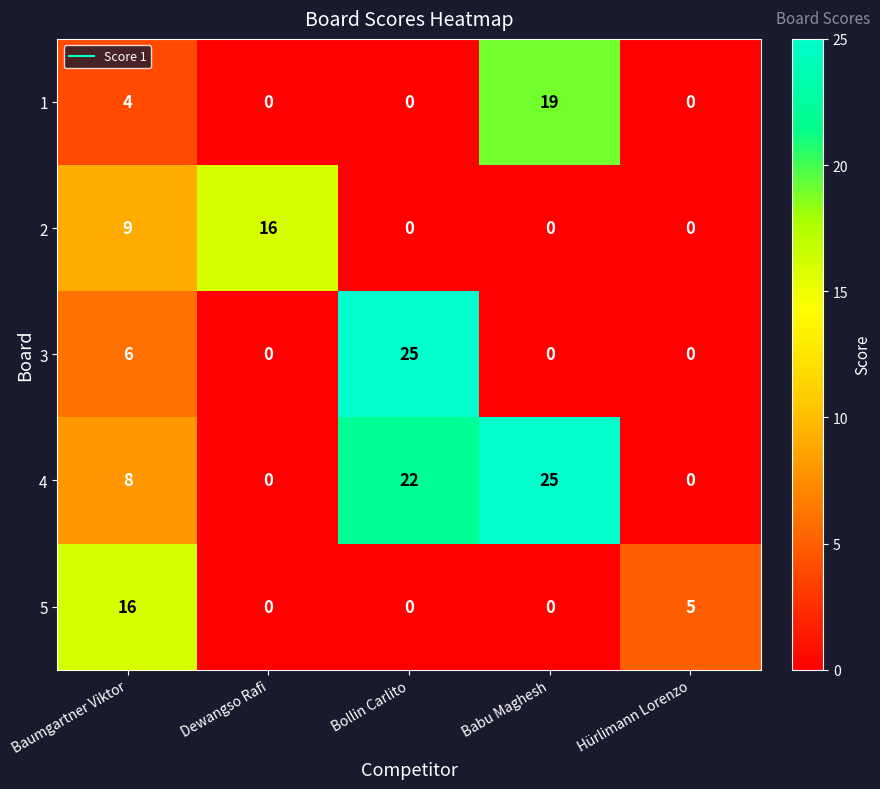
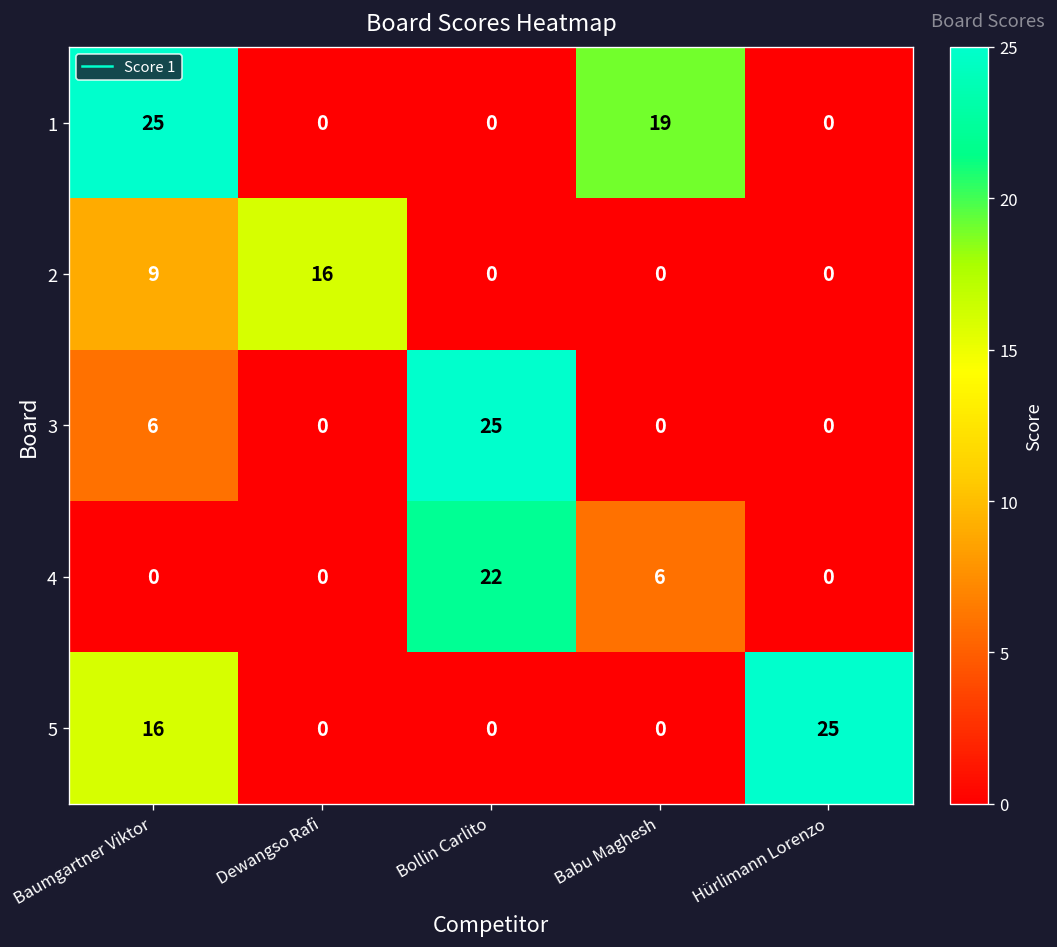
1, Baumgartner Viktor: 4 -> 25
4, Baumgartner Viktor: 8 -> 0
4, Babu Maghesh: 25 -> 6
5, Hürlimann Lorenzo: 5 -> 25
